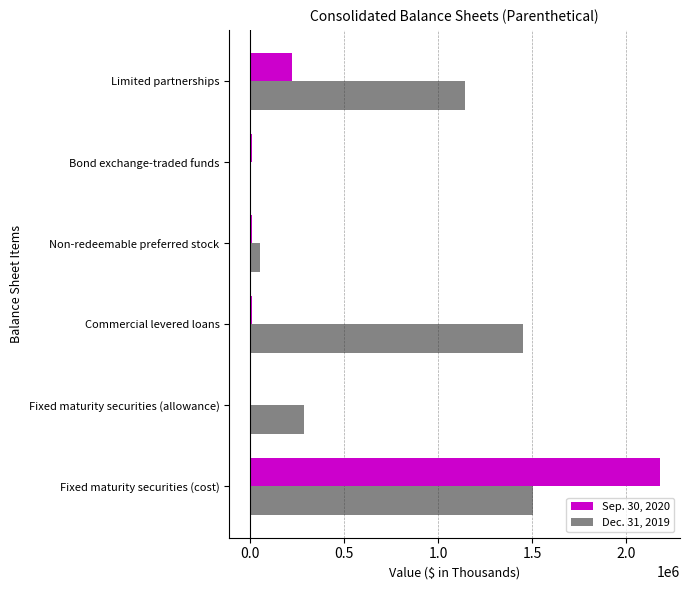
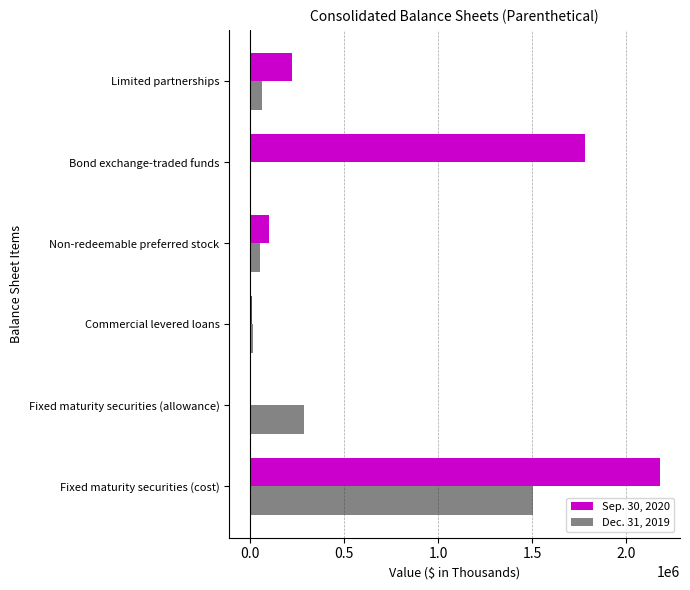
Dec. 31, 2019, Limited partnerships: 1140000 -> 60000
Sep. 30, 2020, Bond exchange-traded funds: 10000 -> 1780000
Sep. 30, 2020, Non-redeemable preferred stock: 10000 -> 100000
Dec. 31, 2019, Commercial levered loans: 1450000 -> 10000
